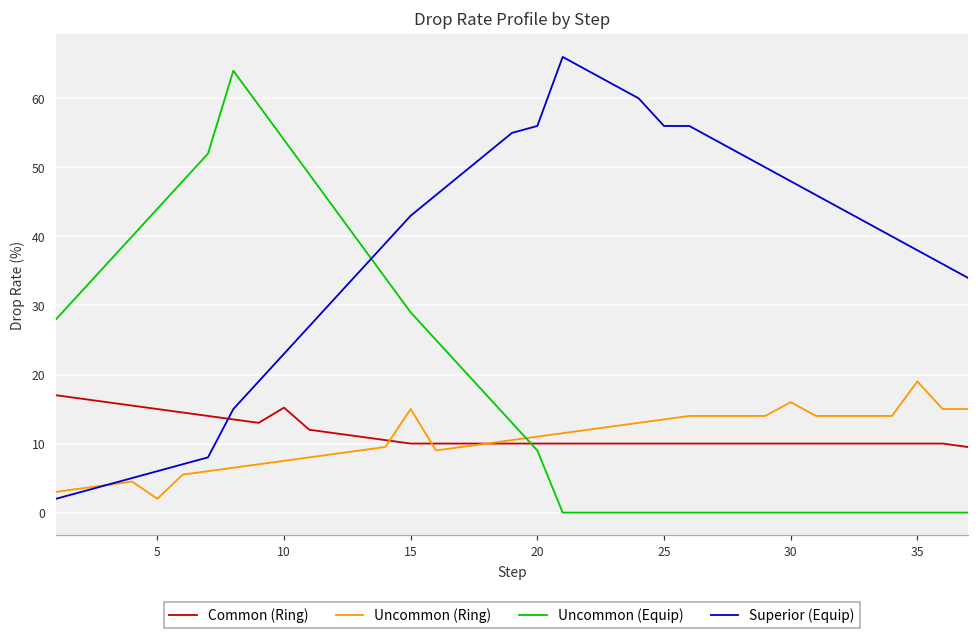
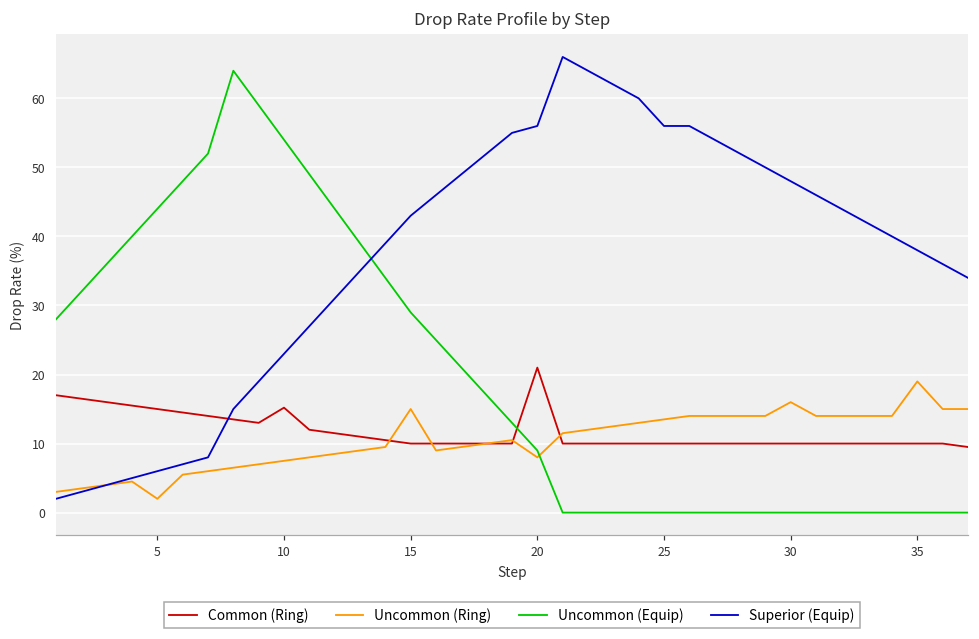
Common (Ring), 20: 10 -> 21
Uncommon (Ring), 20: 11 -> 8
